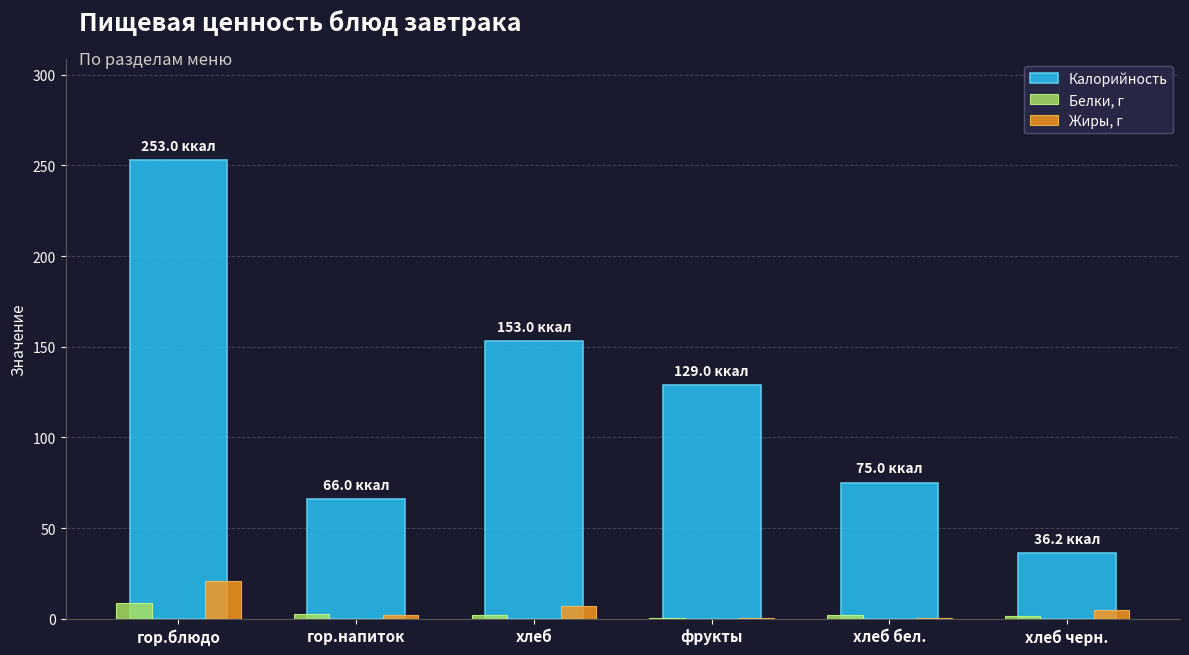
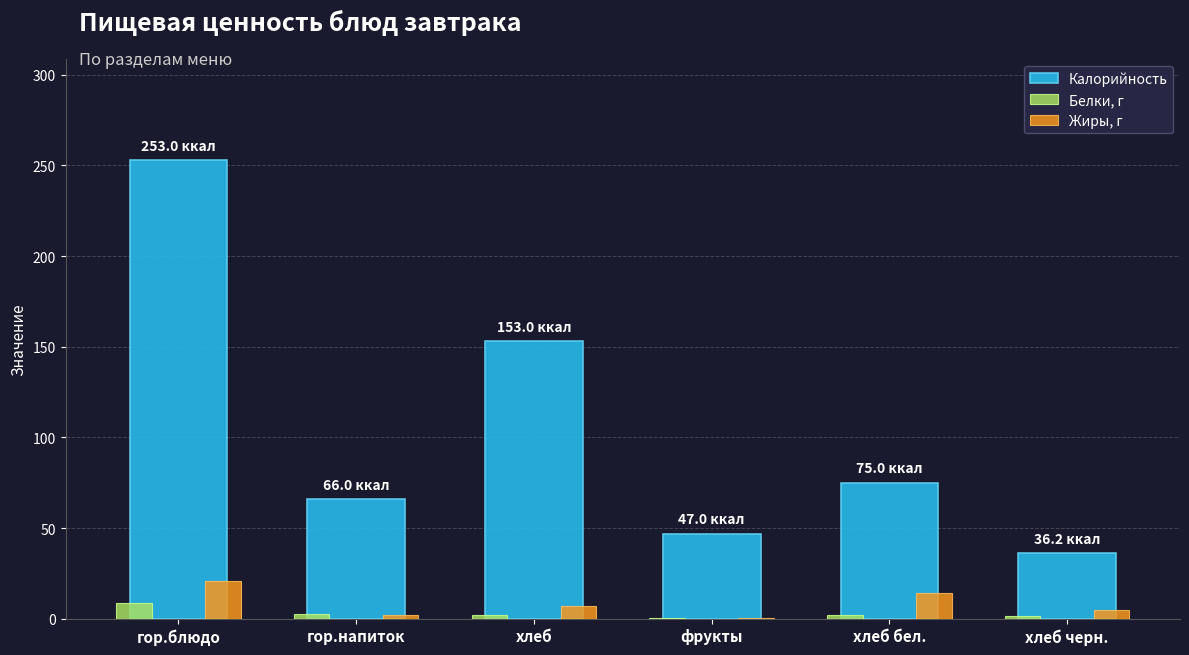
Калорийность, фрукты: 129.0 -> 47.0
Жиры, г, хлеб бел.: 0 -> 14
